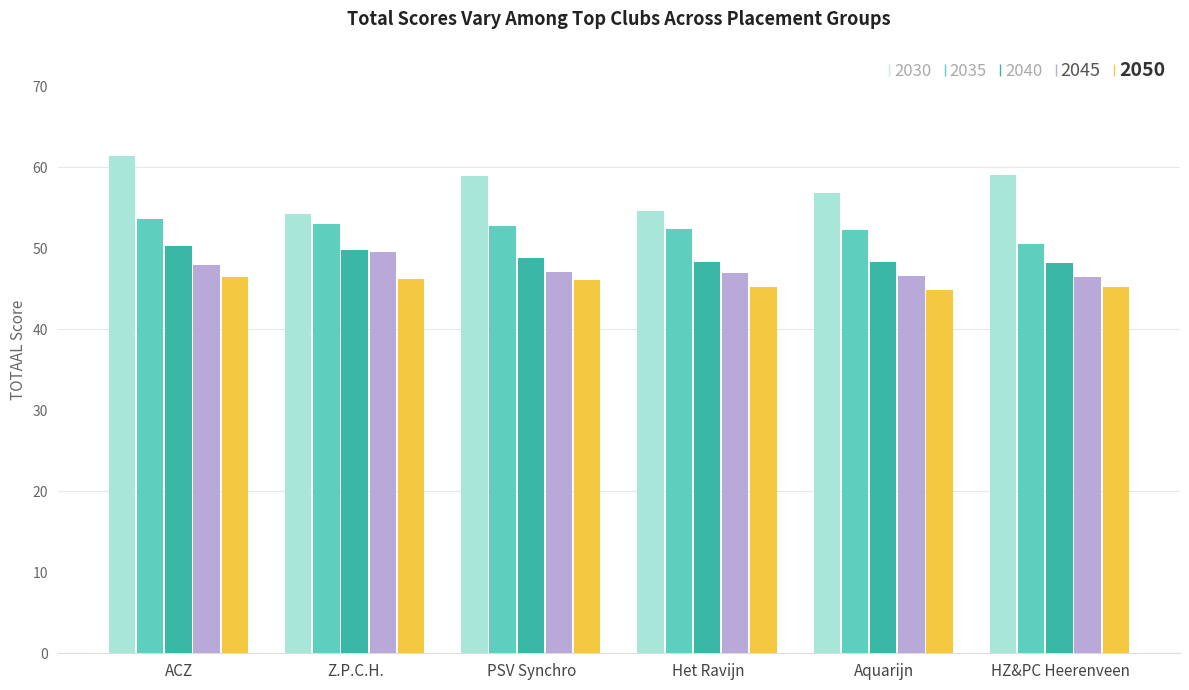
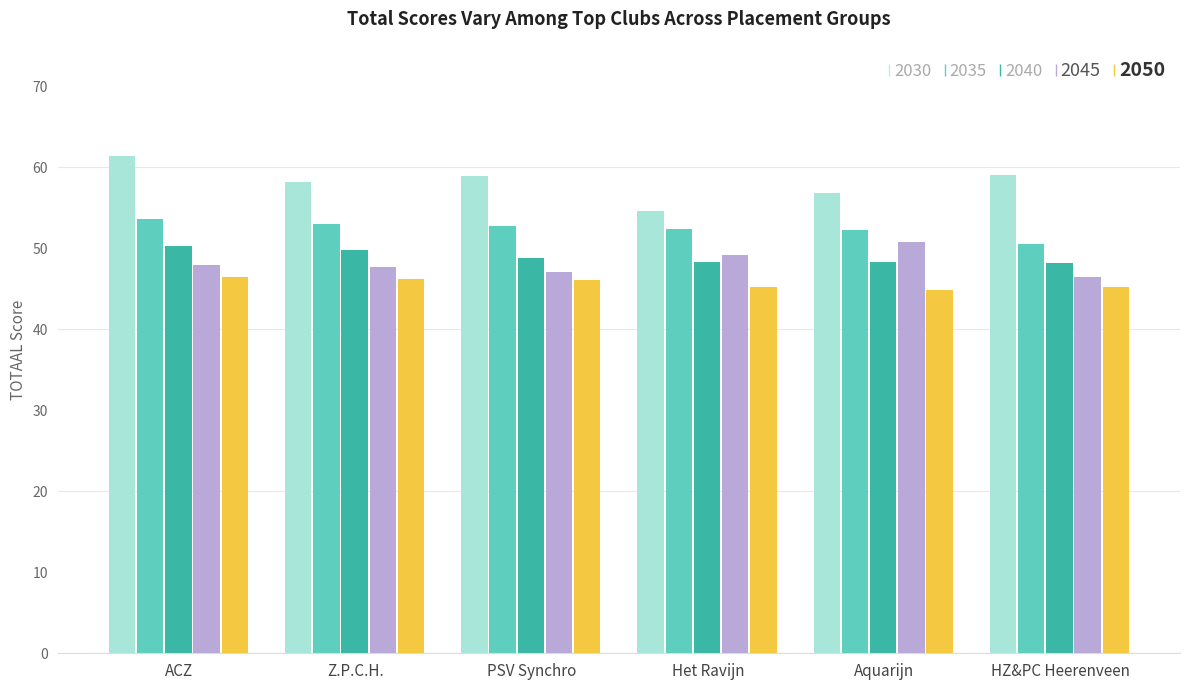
2030, Z.P.C.H.: 54 -> 58
2045, Z.P.C.H.: 50 -> 48
2045, Het Ravijn: 47 -> 49
2045, Aquarijn: 47 -> 51
